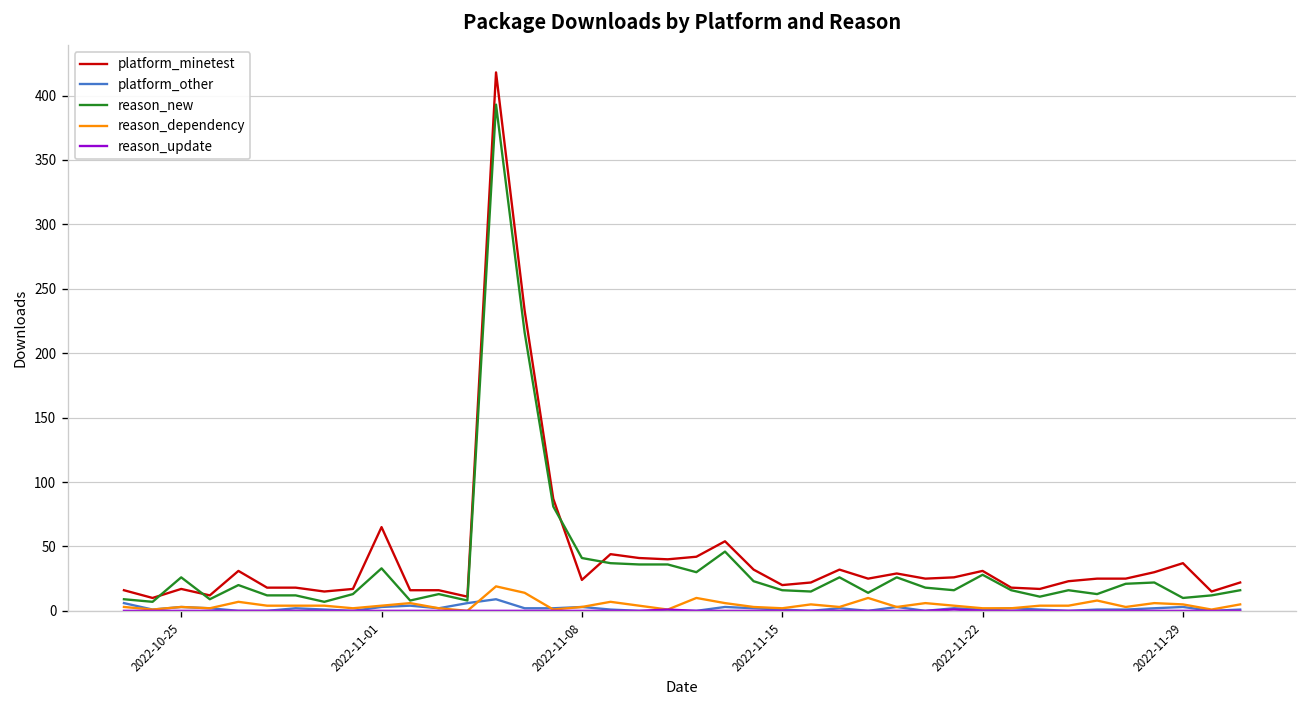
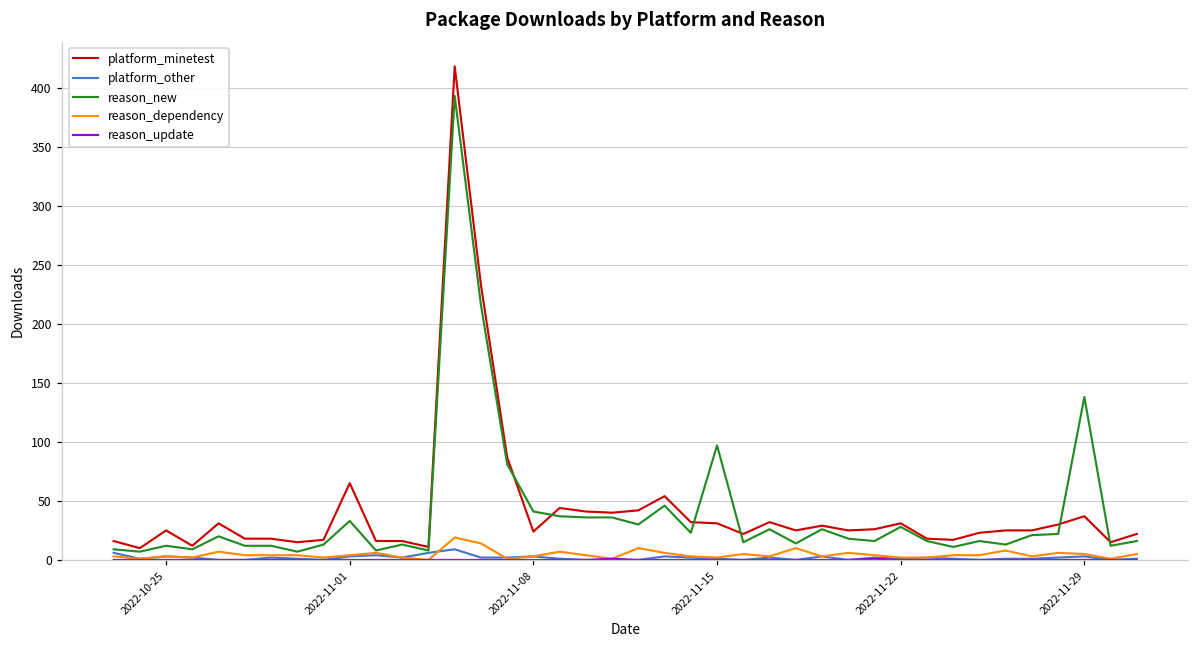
platform_minetest, 2022-10-25: 17 -> 25
reason_new, 2022-10-25: 26 -> 12
platform_minetest, 2022-11-15: 20 -> 31
reason_new, 2022-11-15: 16 -> 97
reason_new, 2022-11-29: 10 -> 138
